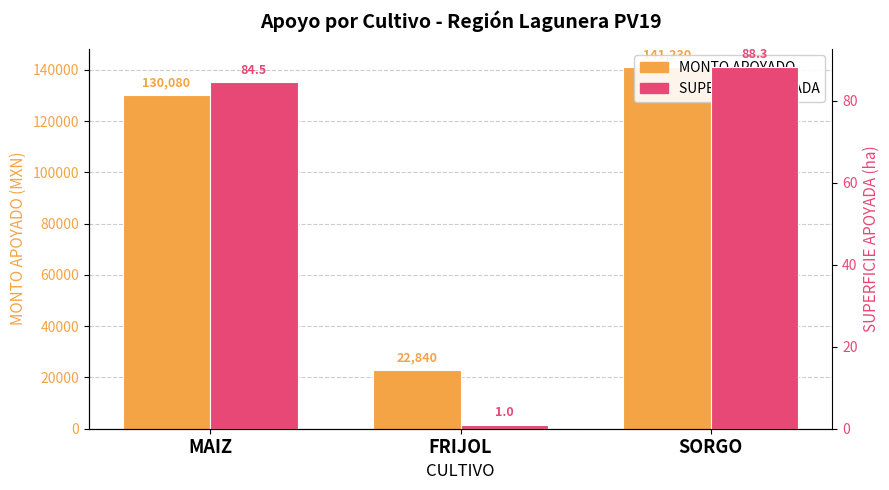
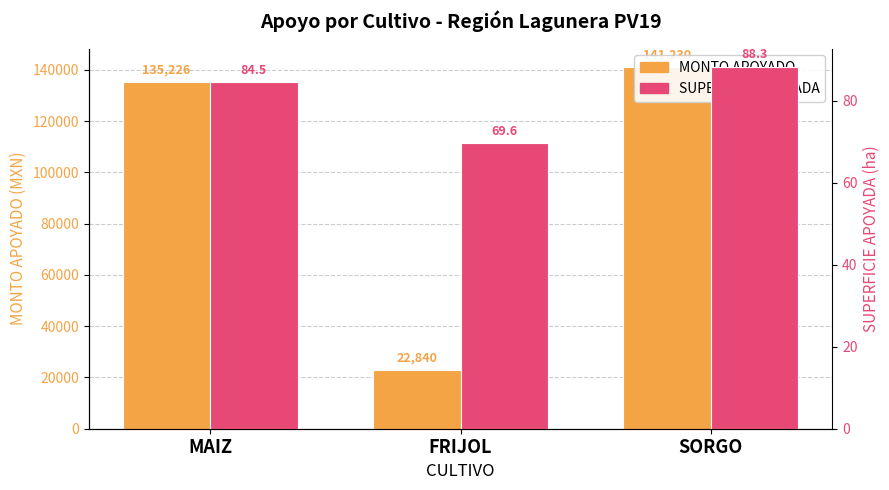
MONTO APOYADO, MAIZ: 130,080 -> 135,226
SUPERFICIE APOYADA, FRIJOL: 1.0 -> 69.6
